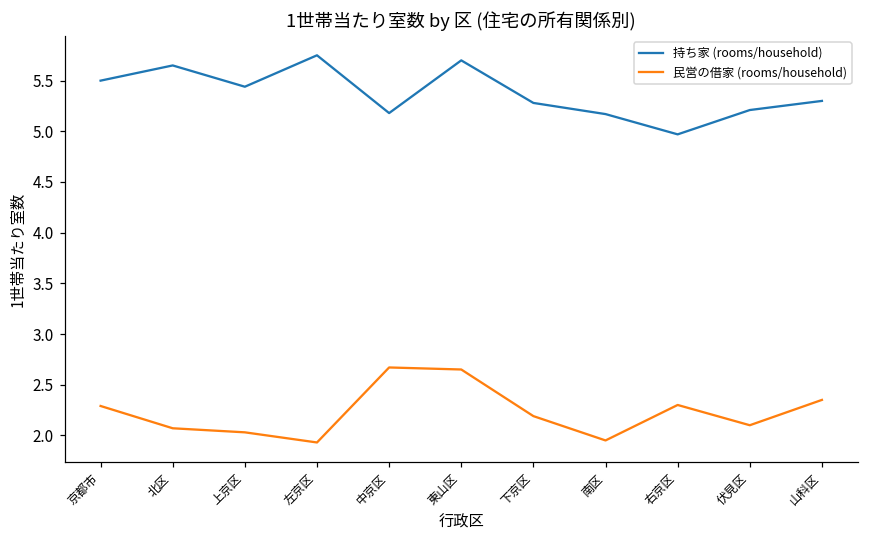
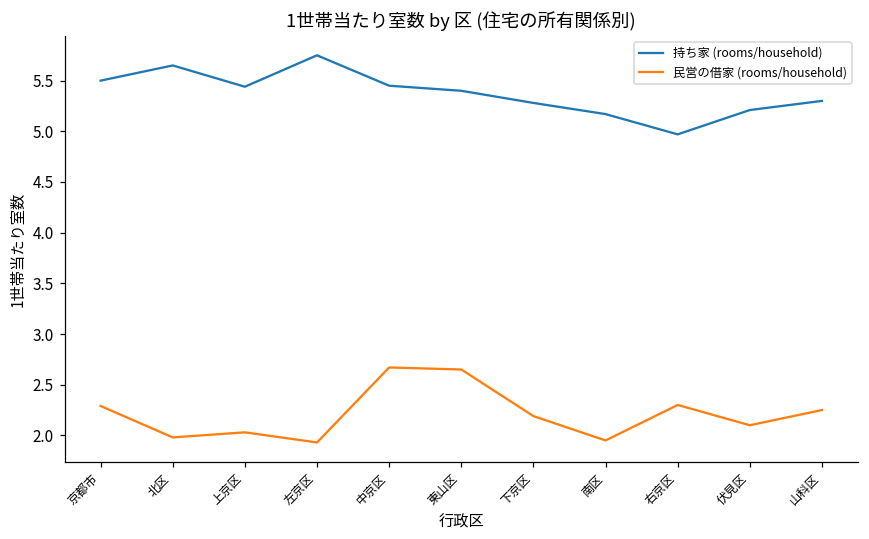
民営の借家 (rooms/household), 北区: 2.1 -> 2.0
持ち家 (rooms/household), 中京区: 5.2 -> 5.5
持ち家 (rooms/household), 東山区: 5.7 -> 5.4
民営の借家 (rooms/household), 山科区: 2.4 -> 2.3
